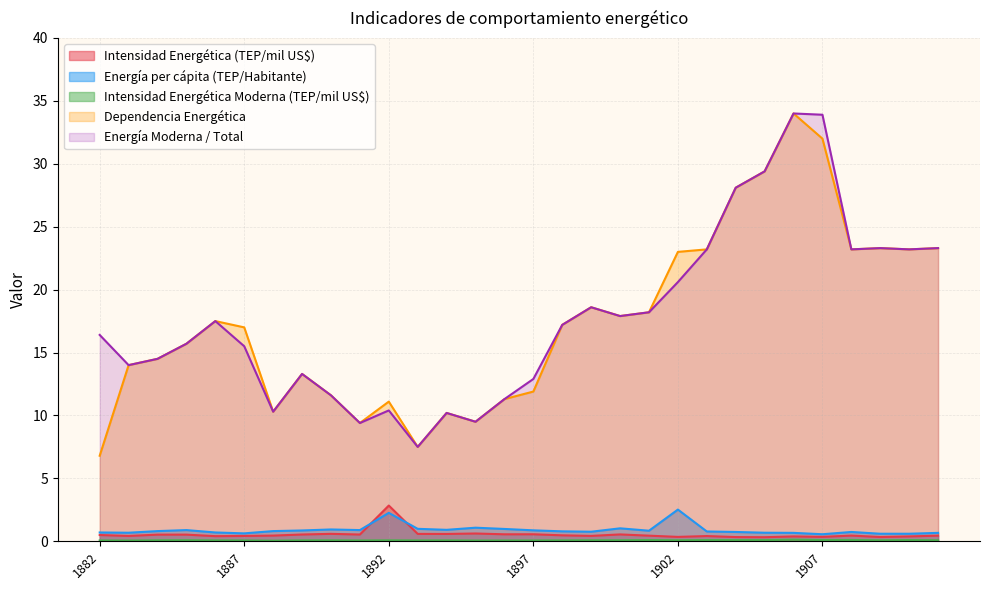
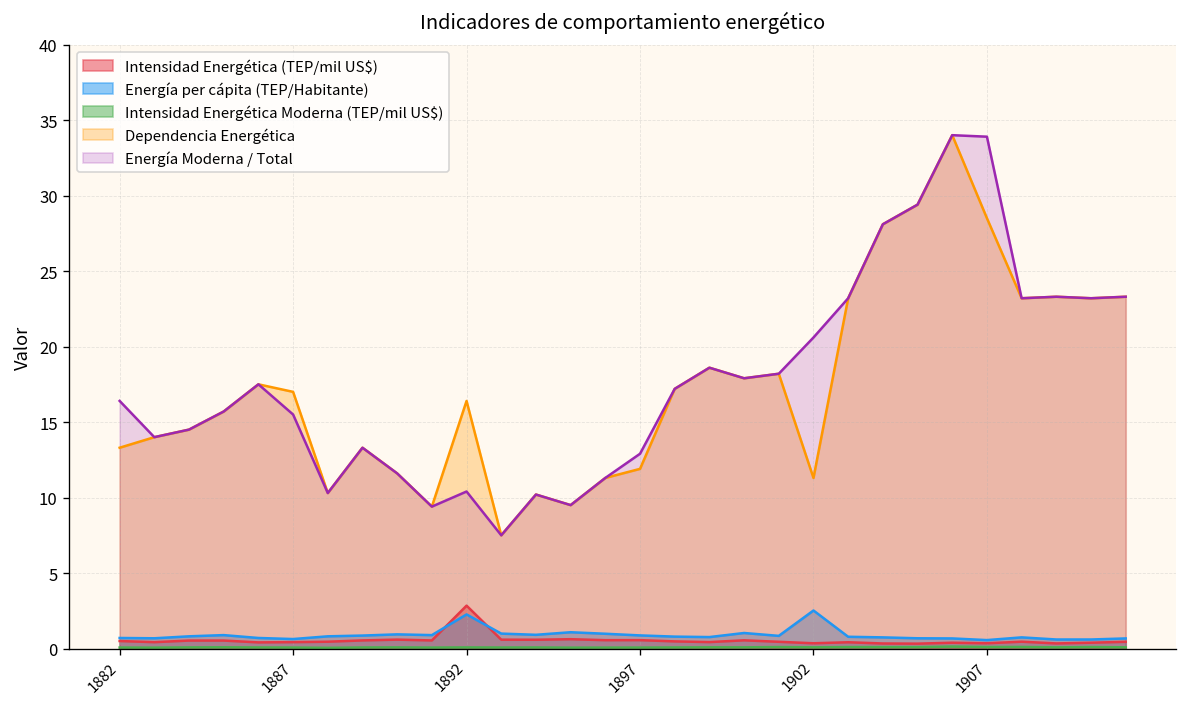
Dependencia Energética, 1882: 6.8 -> 13.3
Dependencia Energética, 1892: 11.1 -> 16.4
Dependencia Energética, 1902: 23.0 -> 11.3
Dependencia Energética, 1907: 32.0 -> 28.5
